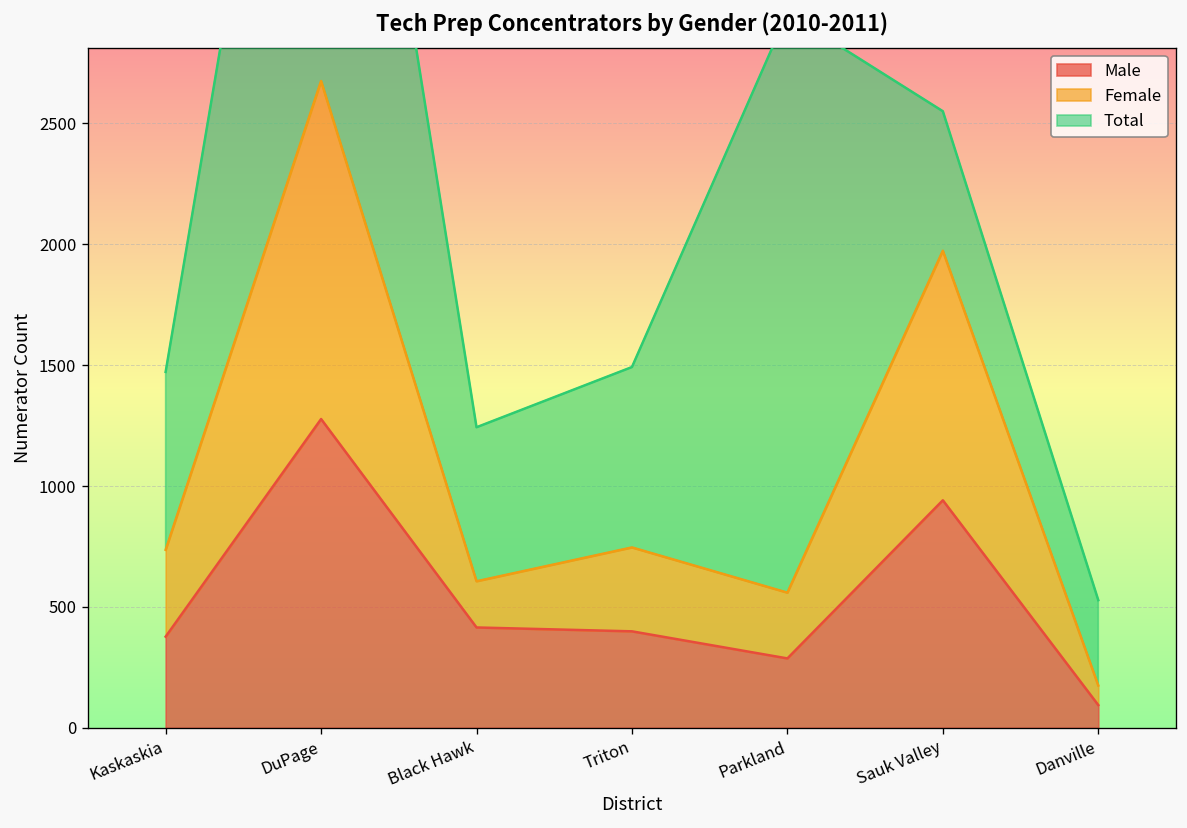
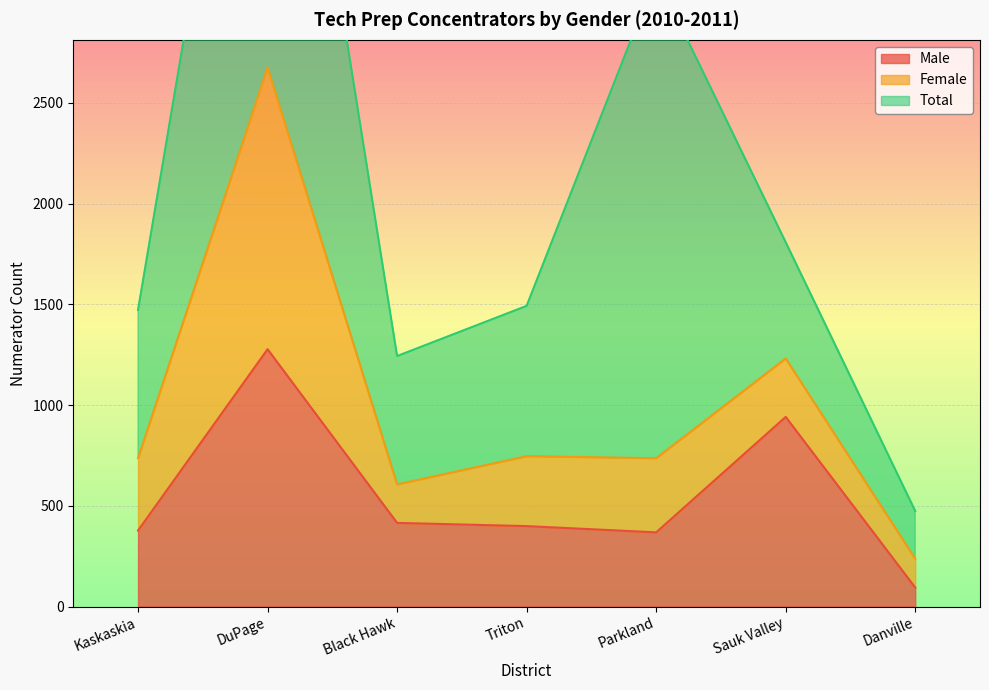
Male, Parkland: 290 -> 370
Female, Parkland: 270 -> 370
Female, Sauk Valley: 1030 -> 290
Female, Danville: 80 -> 140
Total, Danville: 350 -> 240
